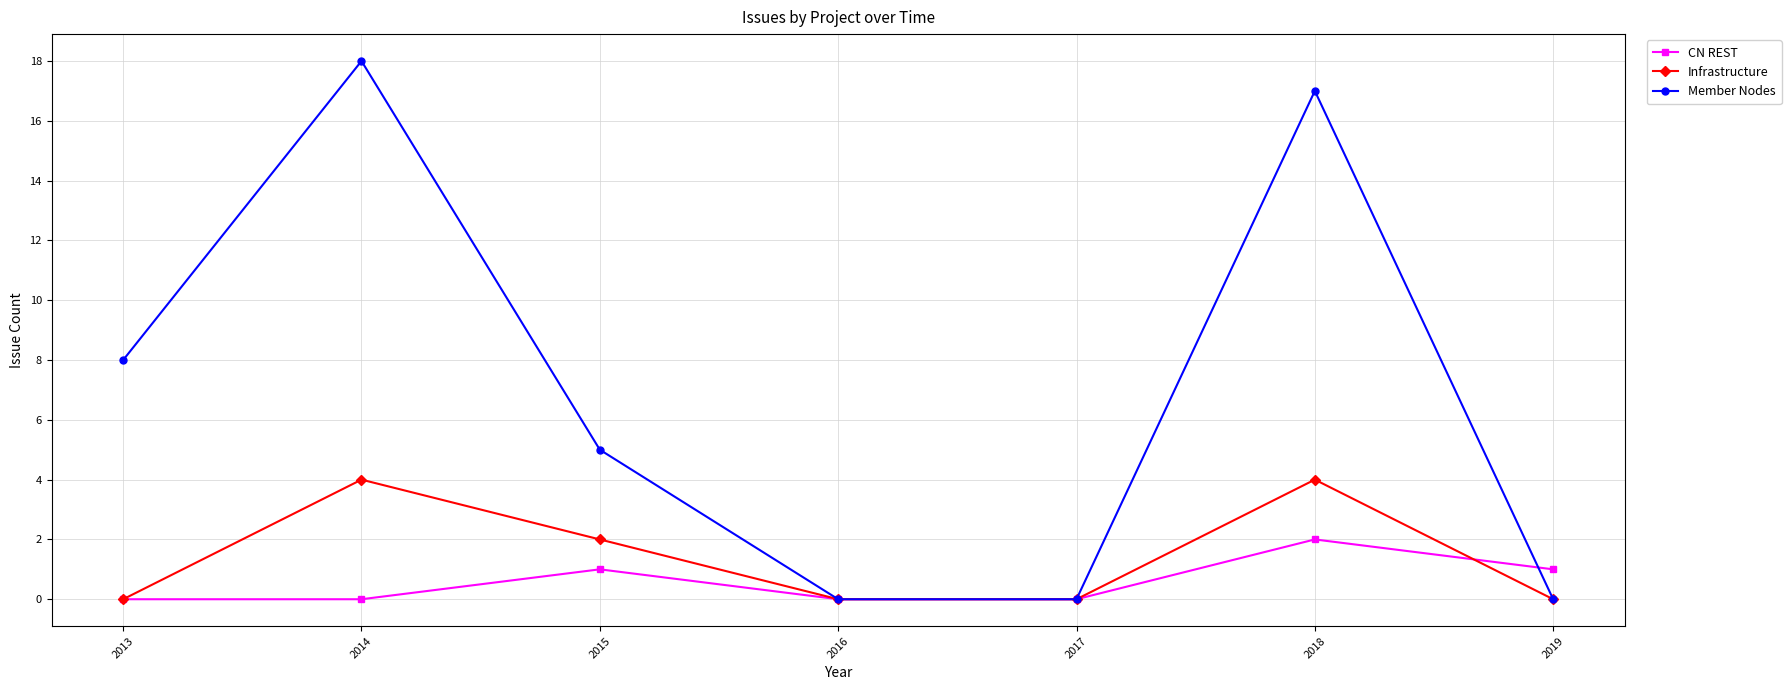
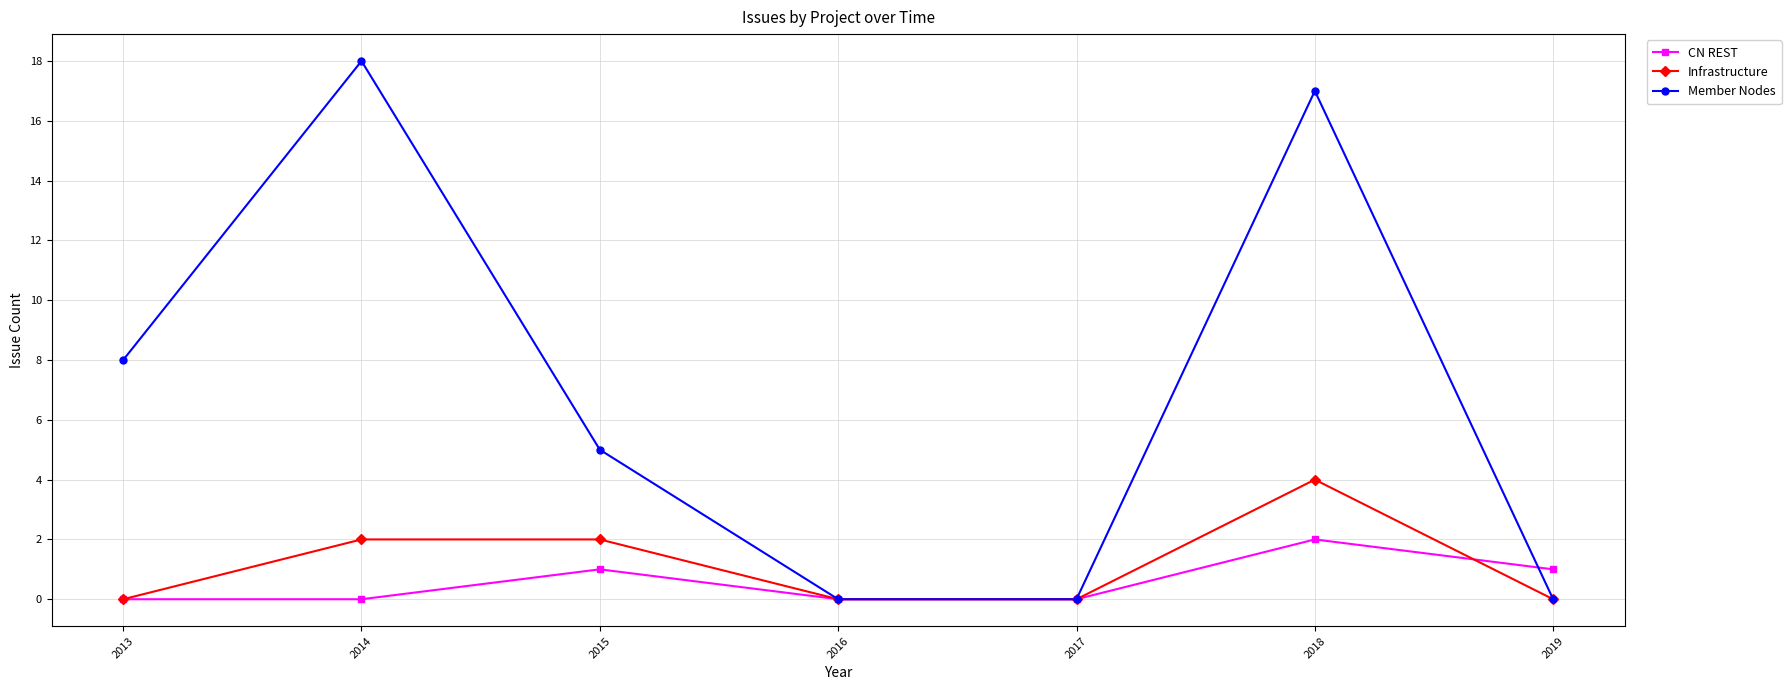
Infrastructure, 2014: 4 -> 2
